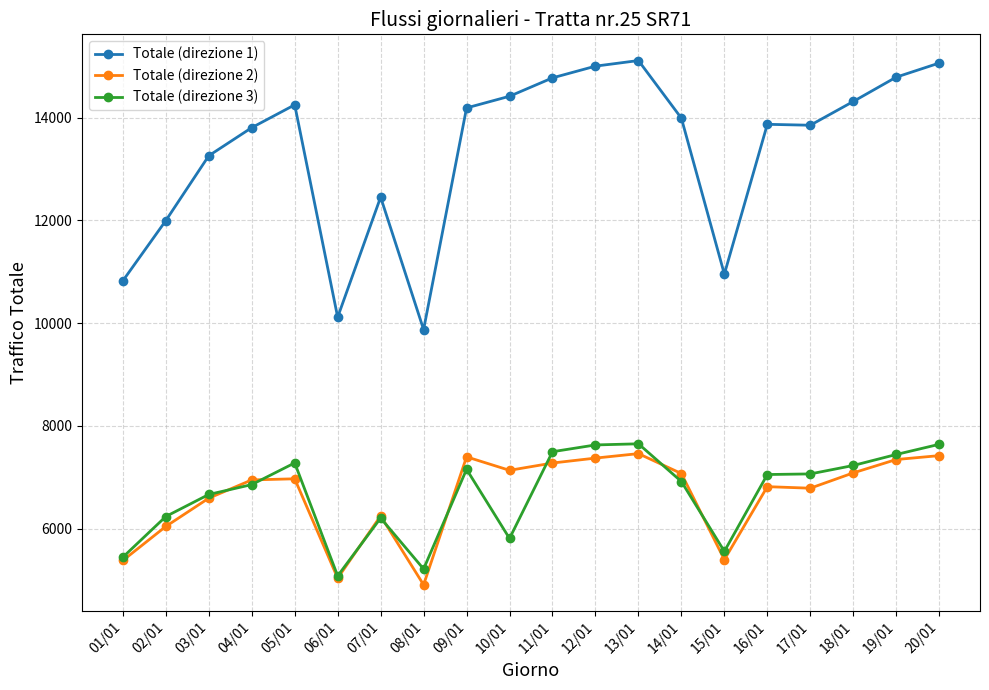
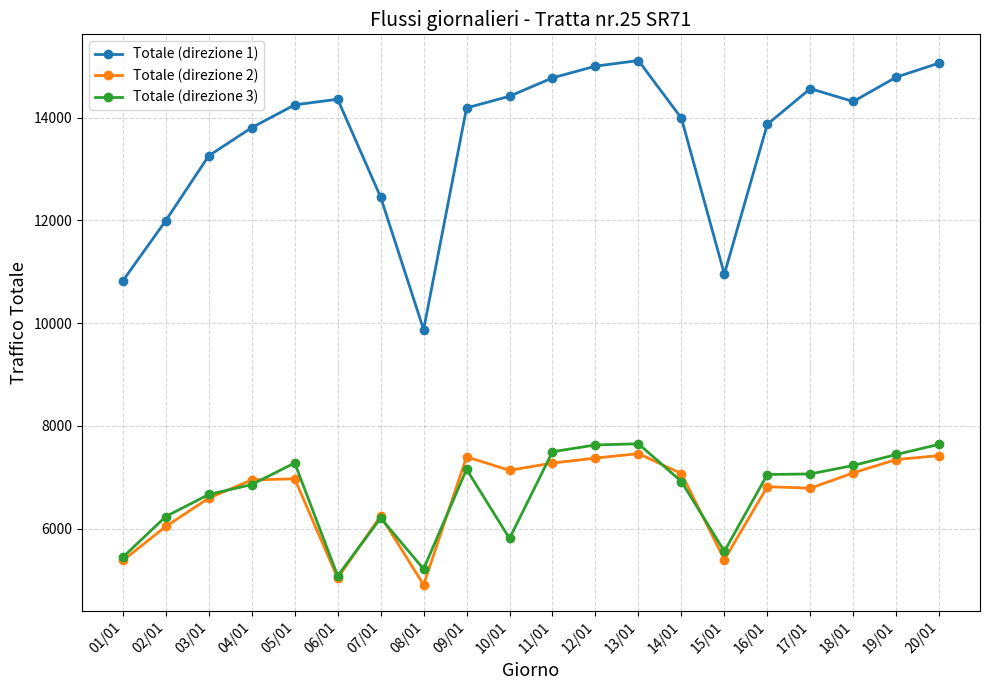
Totale (direzione 1), 06/01: 10100 -> 14400
Totale (direzione 1), 17/01: 13900 -> 14600
